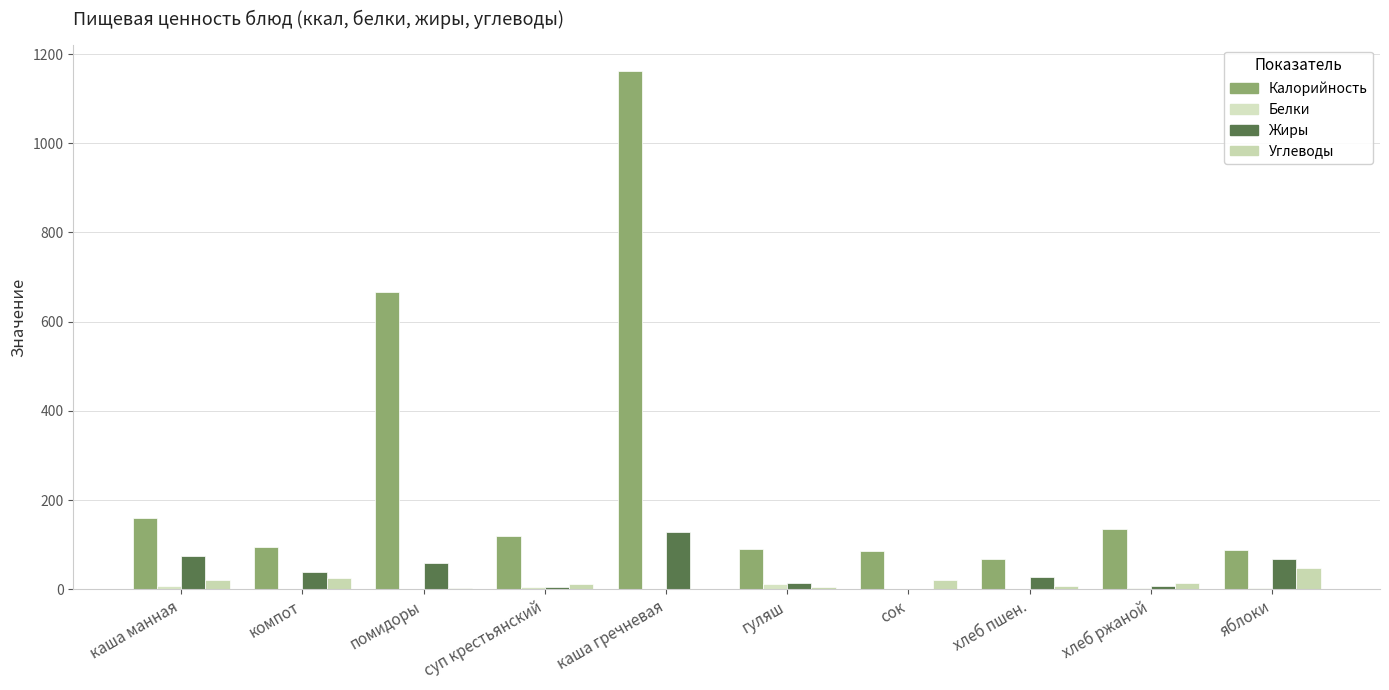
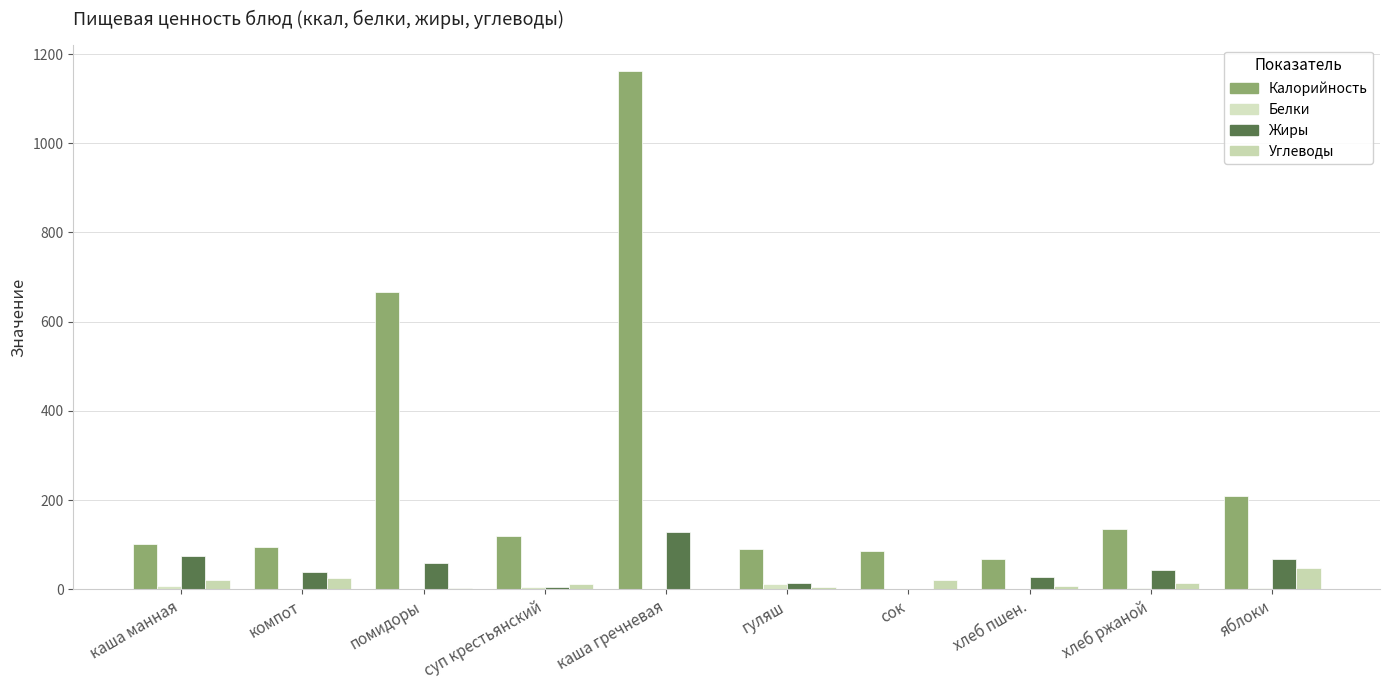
Калорийность, каша манная: 160 -> 100
Жиры, хлеб ржаной: 10 -> 40
Калорийность, яблоки: 90 -> 210
